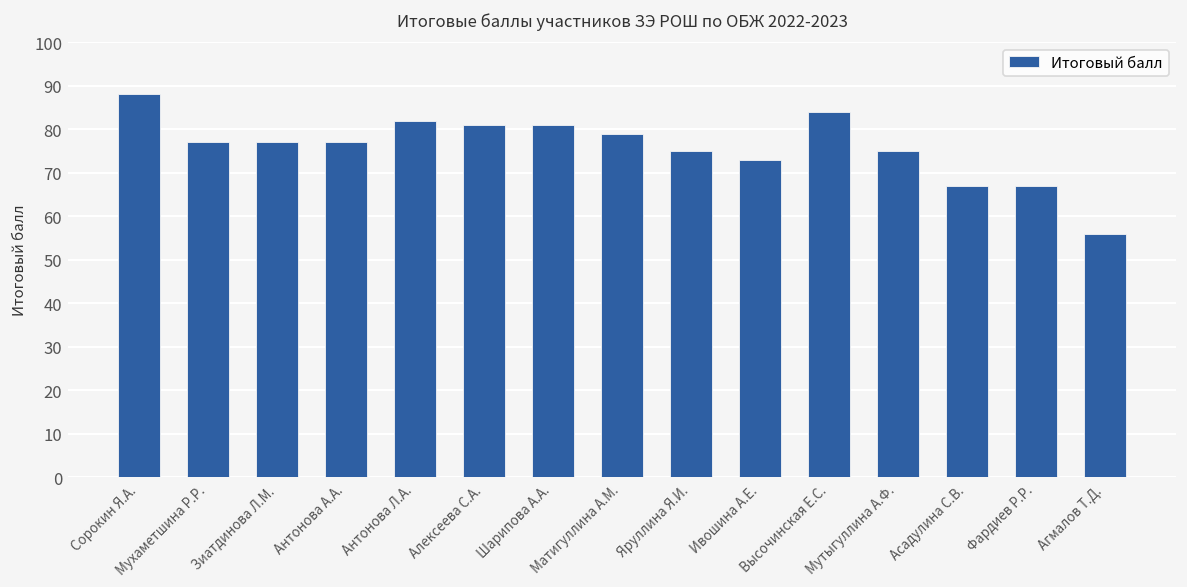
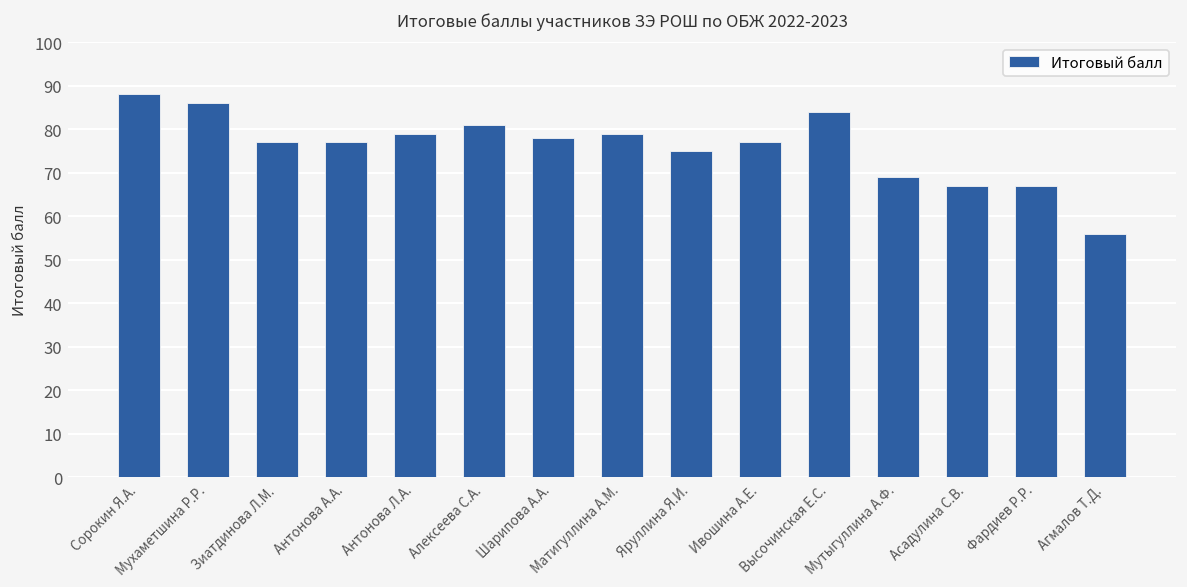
Мухаметшина Р.Р.: 77 -> 86
Антонова Л.А.: 82 -> 79
Шарипова А.А.: 81 -> 78
Ивошина А.Е.: 73 -> 77
Мутыгуллина А.Ф.: 75 -> 69
